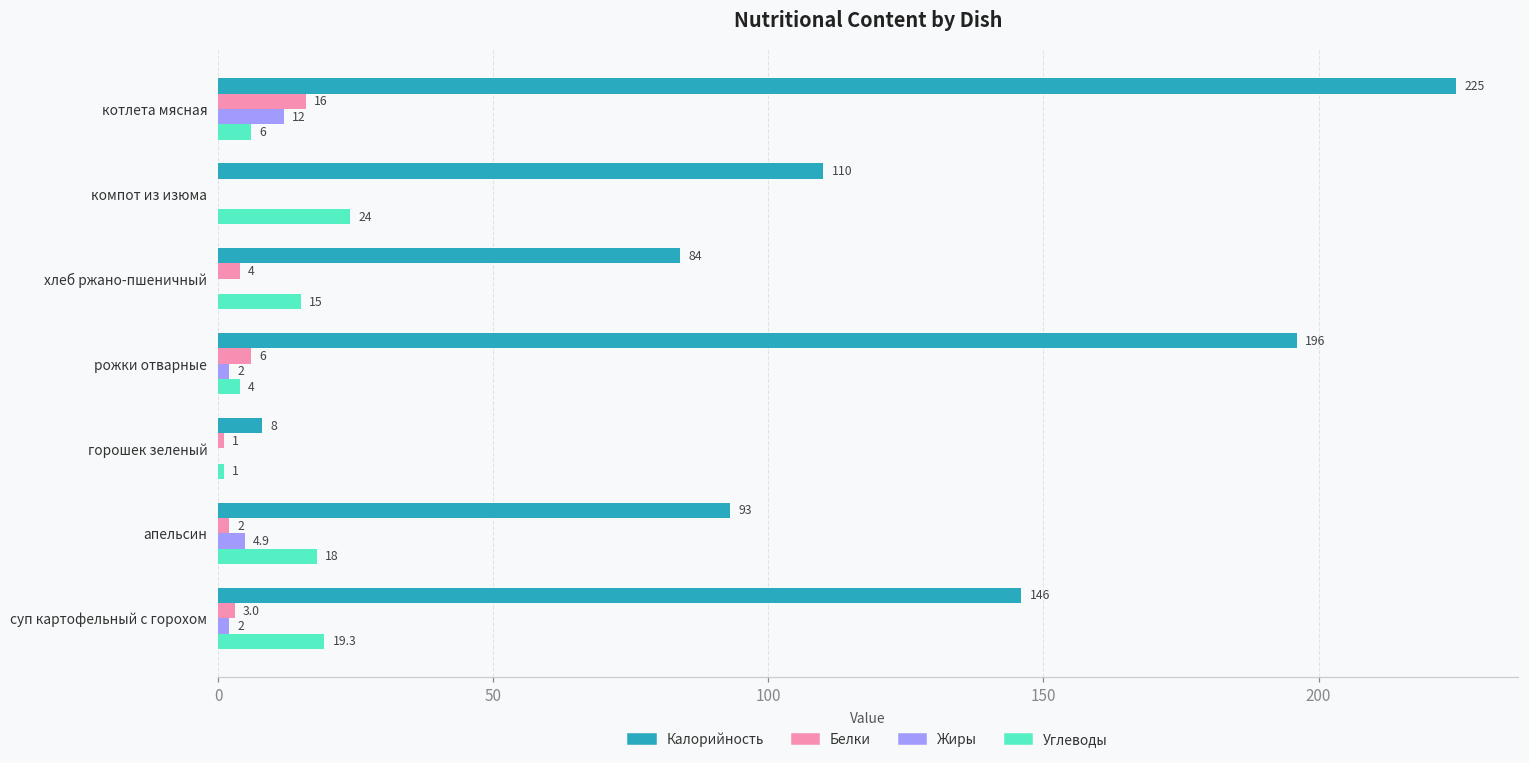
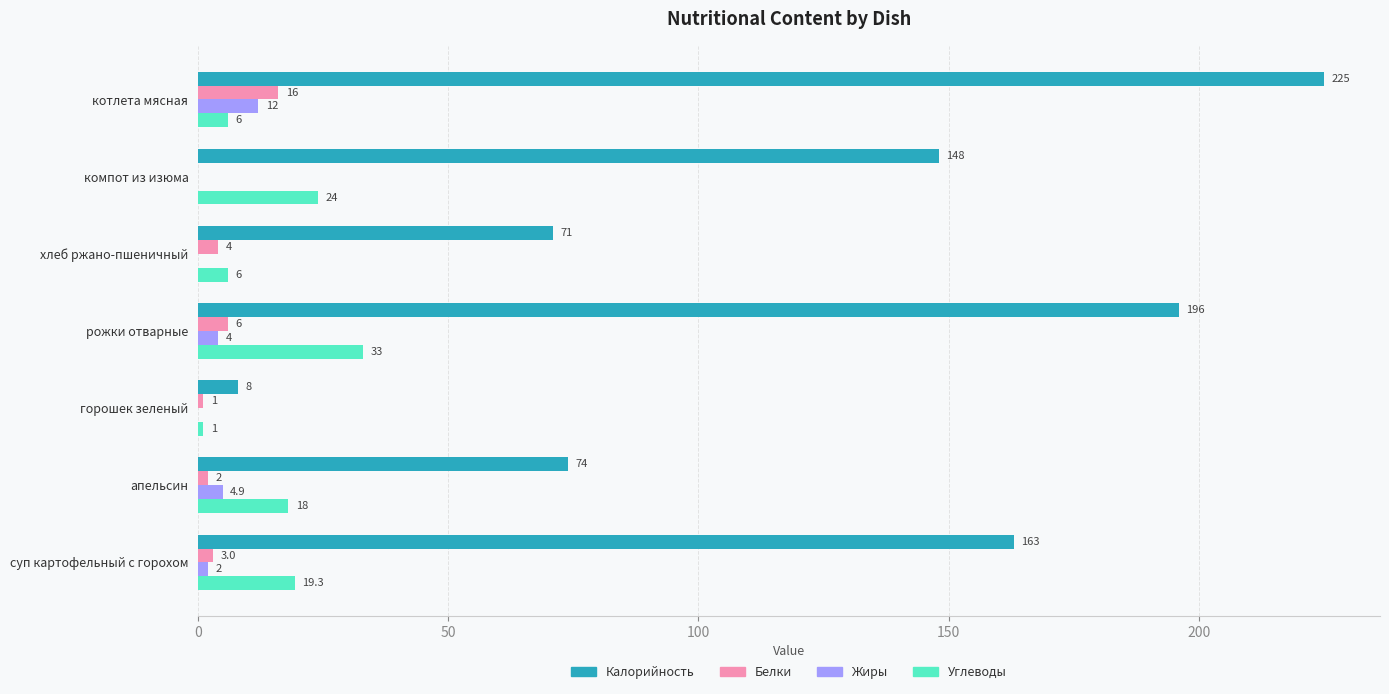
Калорийность, компот из изюма: 110 -> 148
Калорийность, хлеб ржано-пшеничный: 84 -> 71
Углеводы, хлеб ржано-пшеничный: 15 -> 6
Жиры, рожки отварные: 2 -> 4
Углеводы, рожки отварные: 4 -> 33
Калорийность, апельсин: 93 -> 74
Калорийность, суп картофельный с горохом: 146 -> 163
